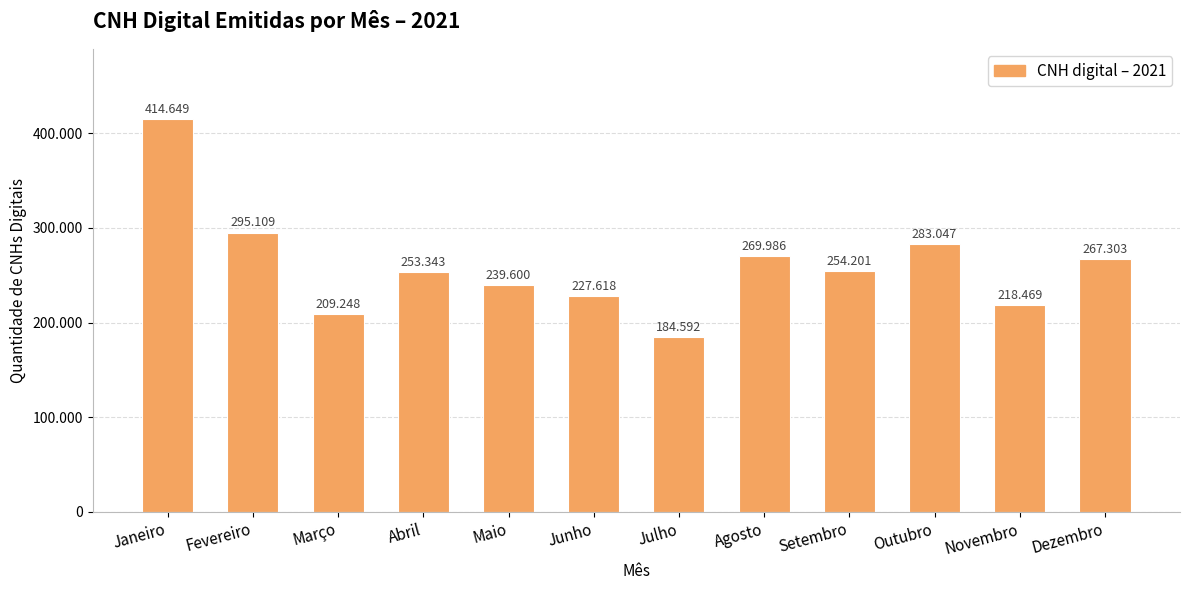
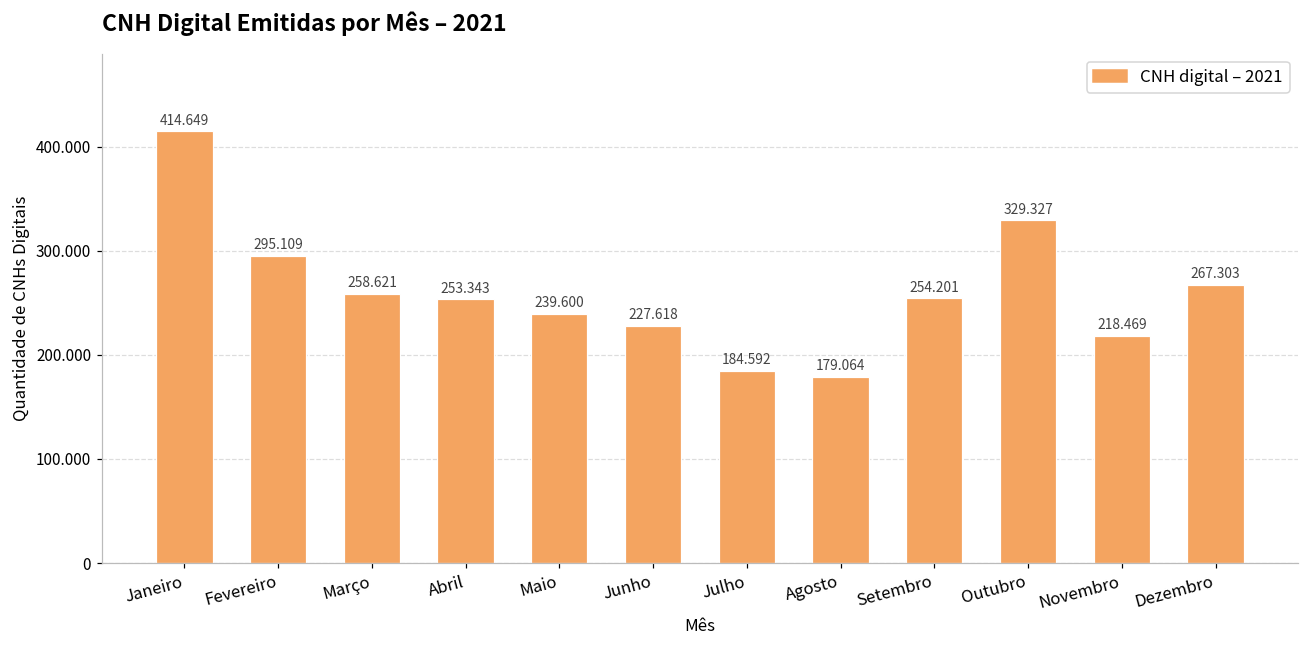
Março: 209.248 -> 258.621
Agosto: 269.986 -> 179.064
Outubro: 283.047 -> 329.327
